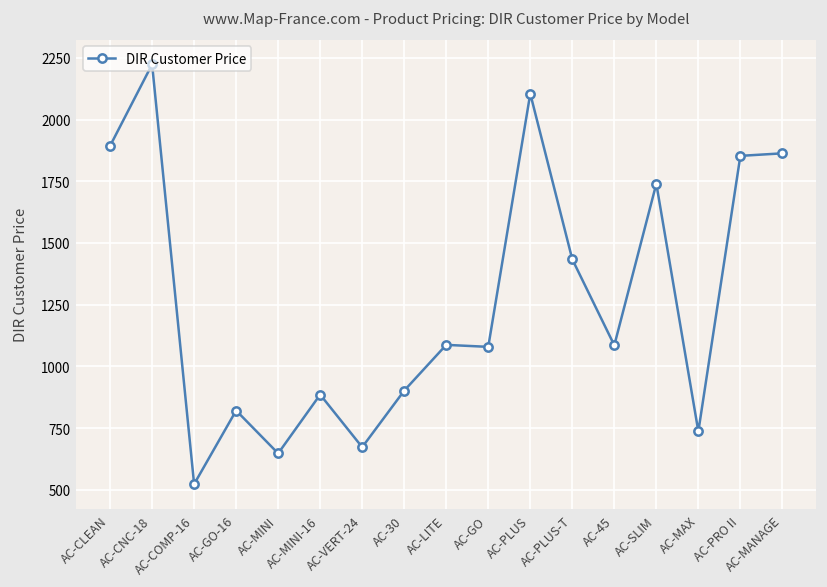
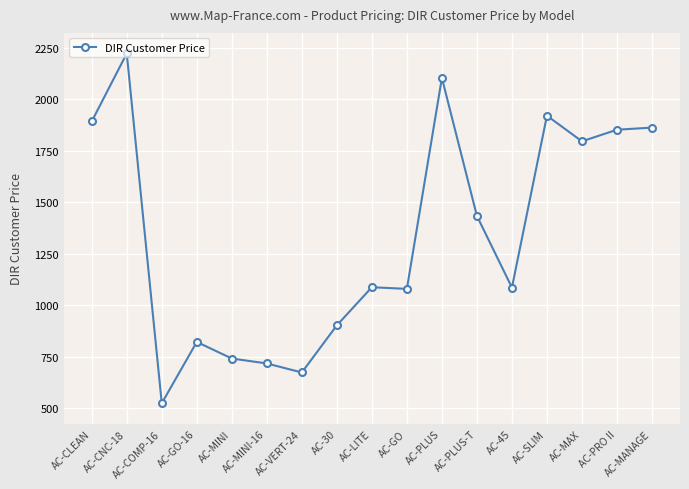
AC-MINI: 650 -> 740
AC-MINI-16: 890 -> 720
AC-SLIM: 1740 -> 1920
AC-MAX: 740 -> 1800
